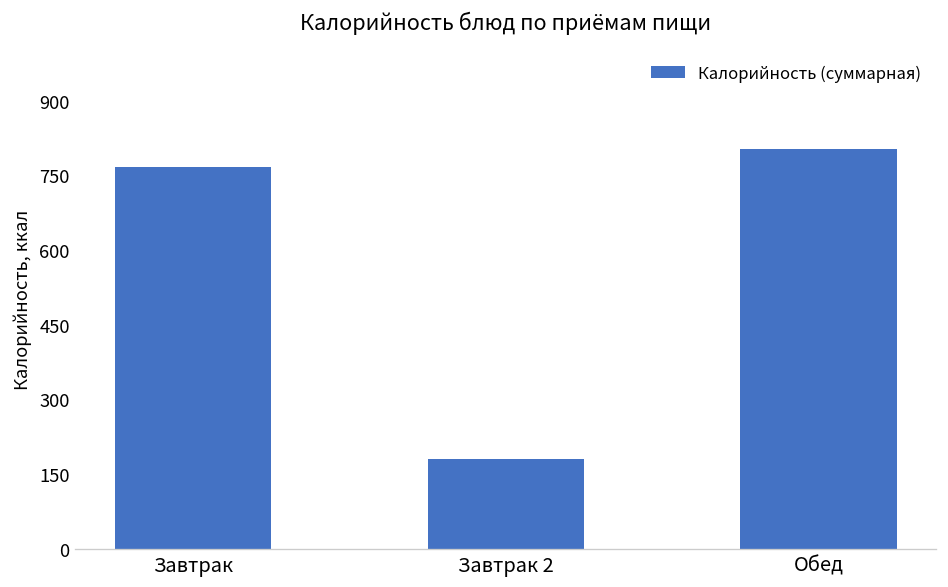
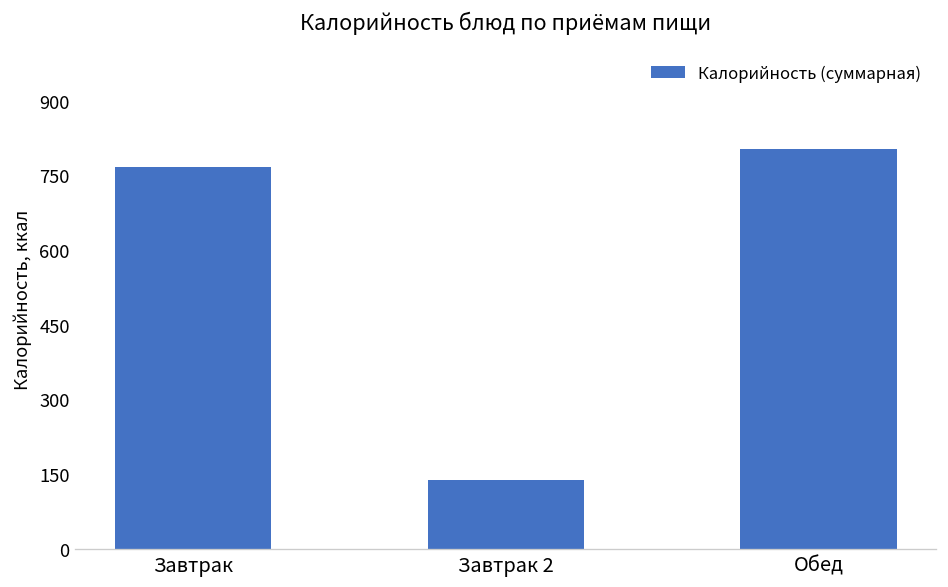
Завтрак 2: 180 -> 140
